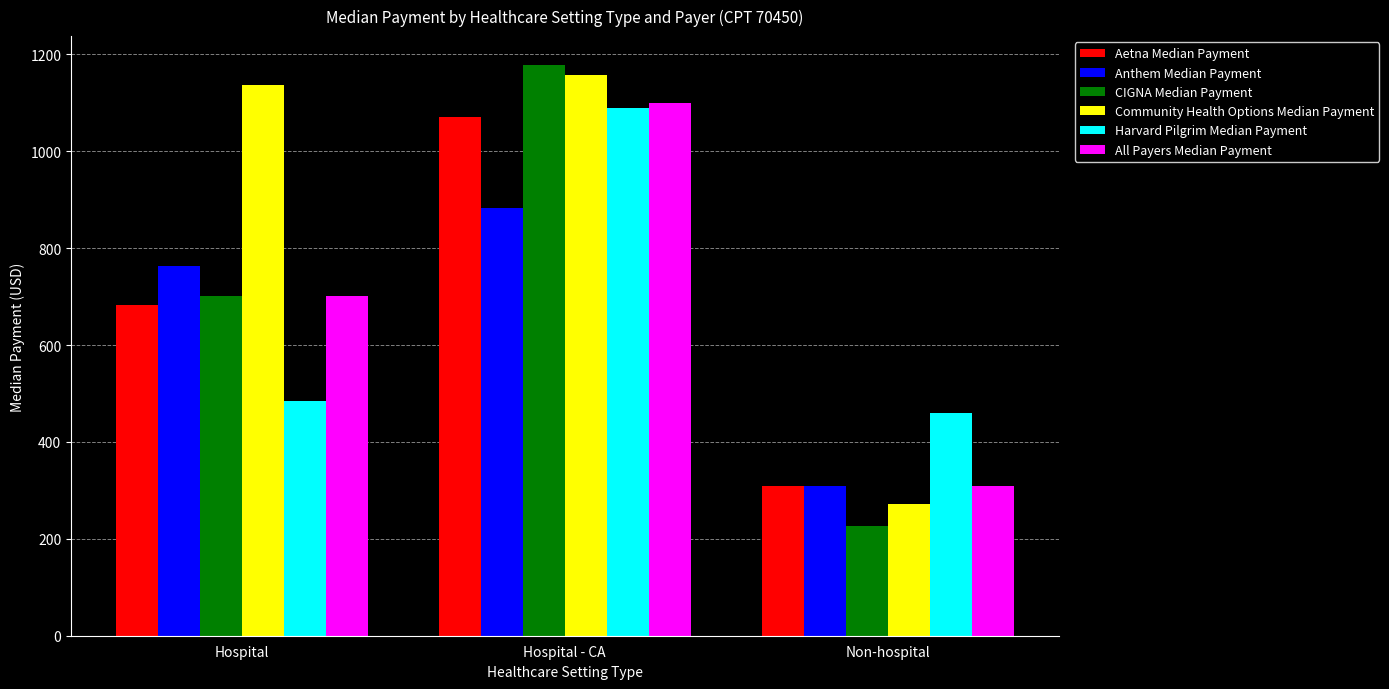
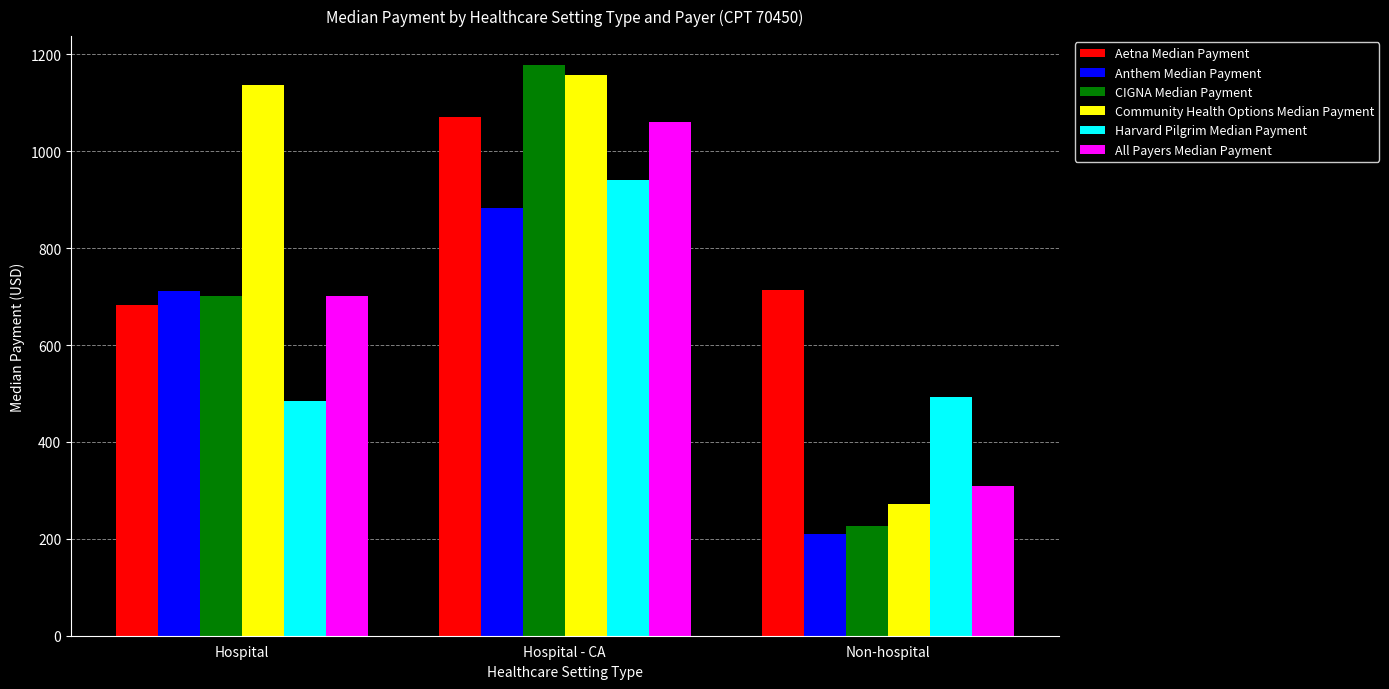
Anthem Median Payment, Hospital: 760 -> 710
Harvard Pilgrim Median Payment, Hospital - CA: 1090 -> 940
All Payers Median Payment, Hospital - CA: 1100 -> 1060
Aetna Median Payment, Non-hospital: 310 -> 710
Anthem Median Payment, Non-hospital: 310 -> 210
Harvard Pilgrim Median Payment, Non-hospital: 460 -> 490
